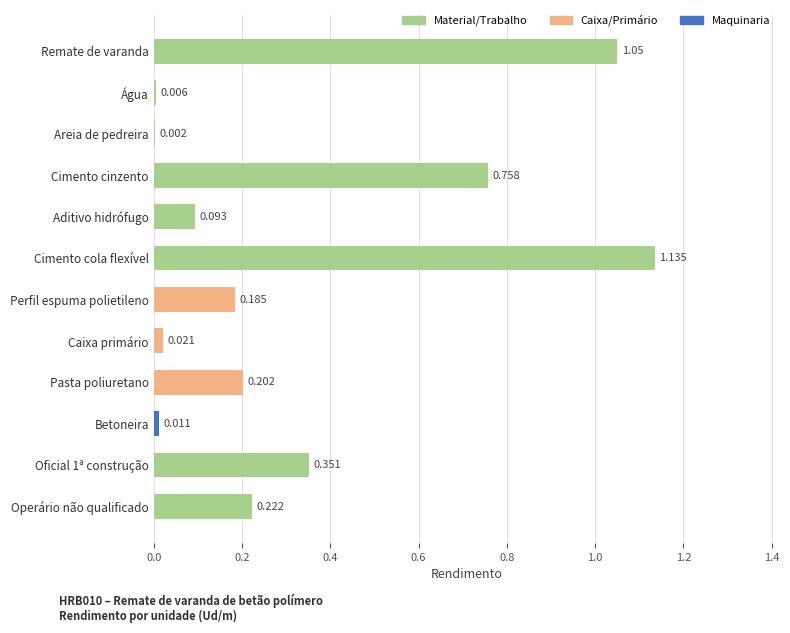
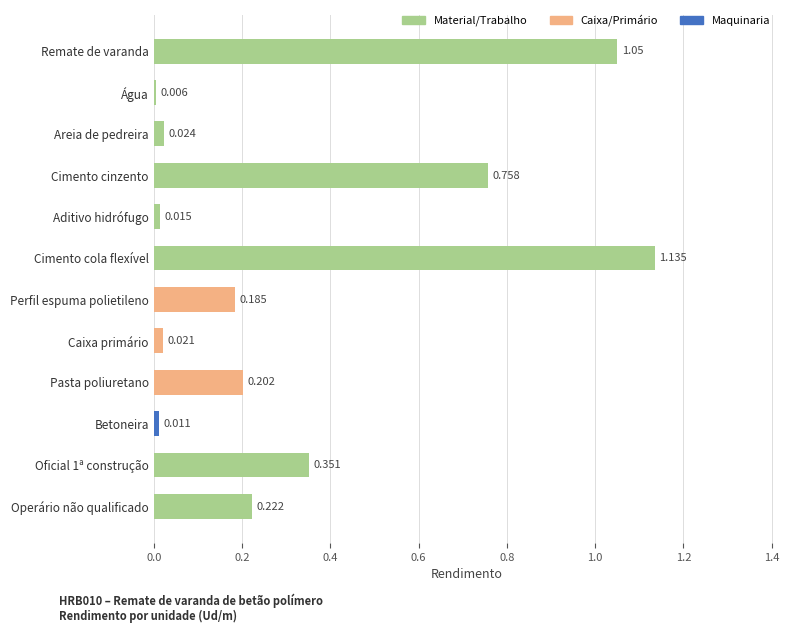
Areia de pedreira: 0.002 -> 0.024
Aditivo hidrófugo: 0.093 -> 0.015
